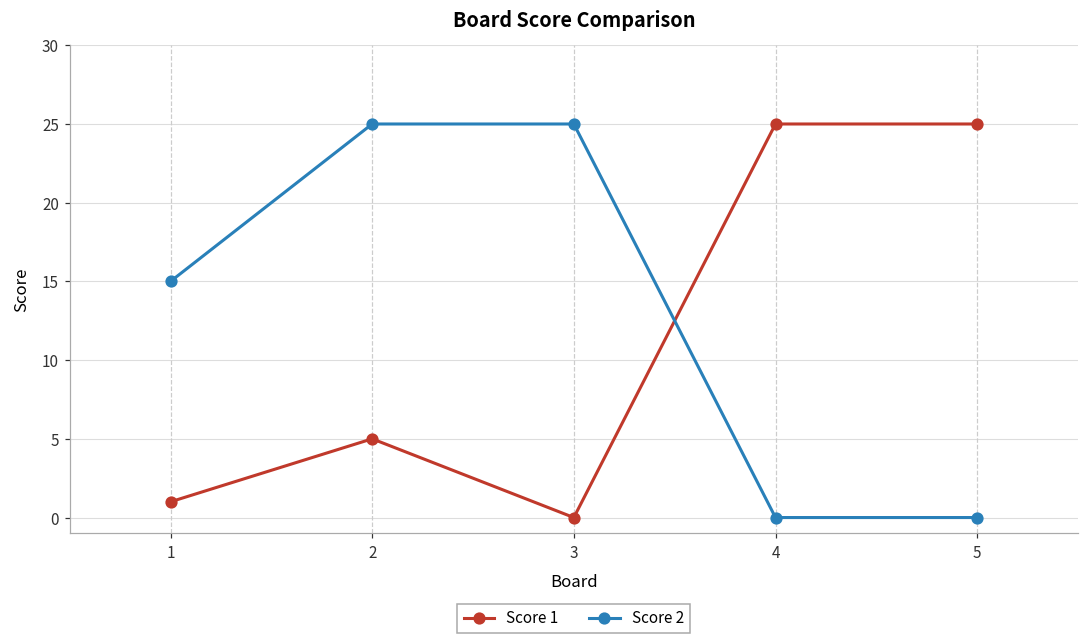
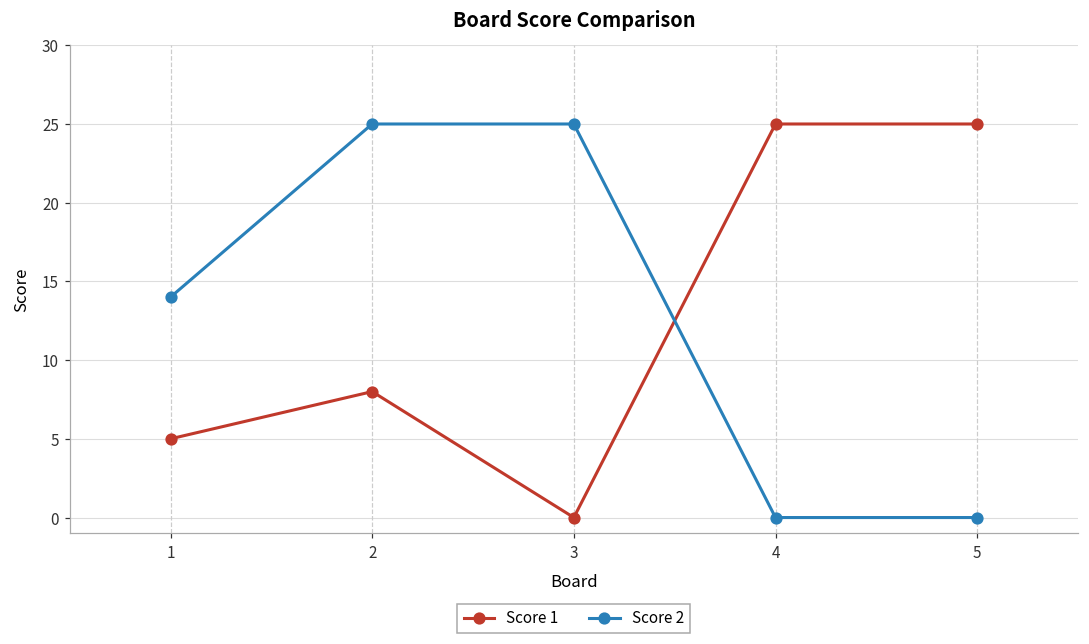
Score 1, 1: 1 -> 5
Score 2, 1: 15 -> 14
Score 1, 2: 5 -> 8
